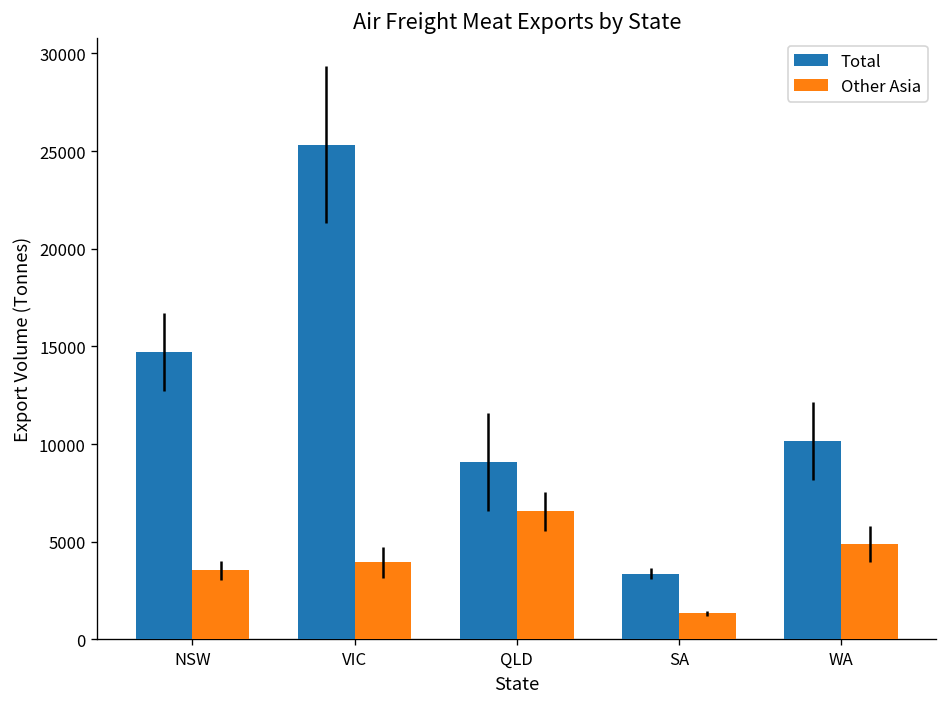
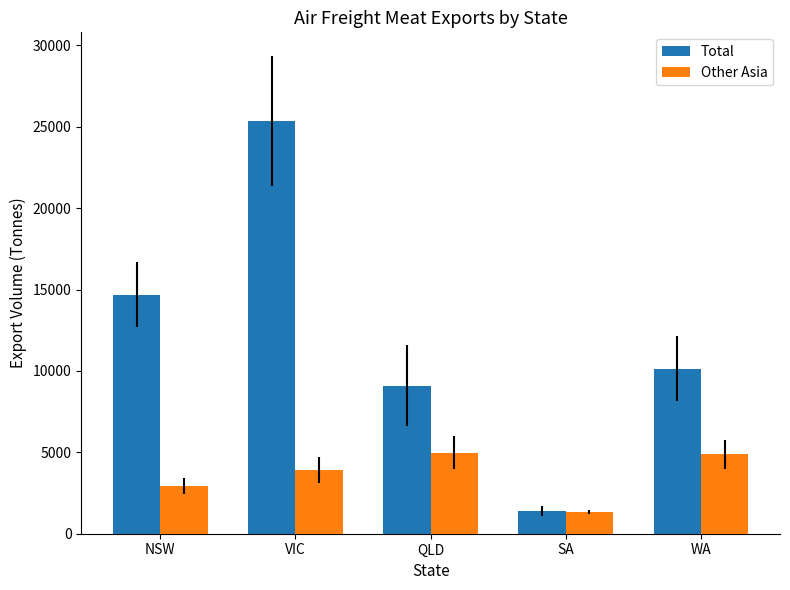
Other Asia, NSW: 3500 -> 2900
Other Asia, QLD: 6600 -> 5000
Total, SA: 3400 -> 1400
